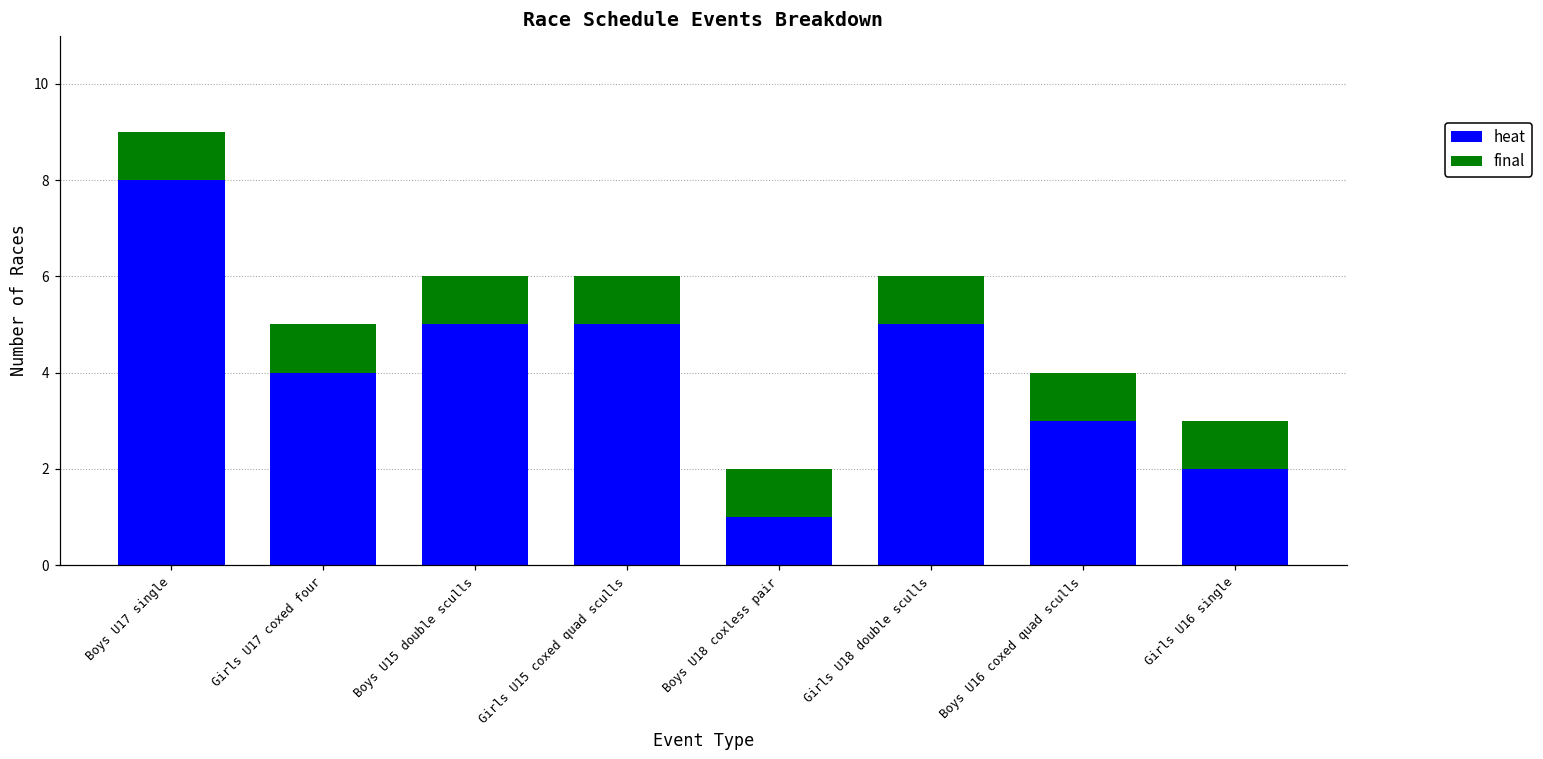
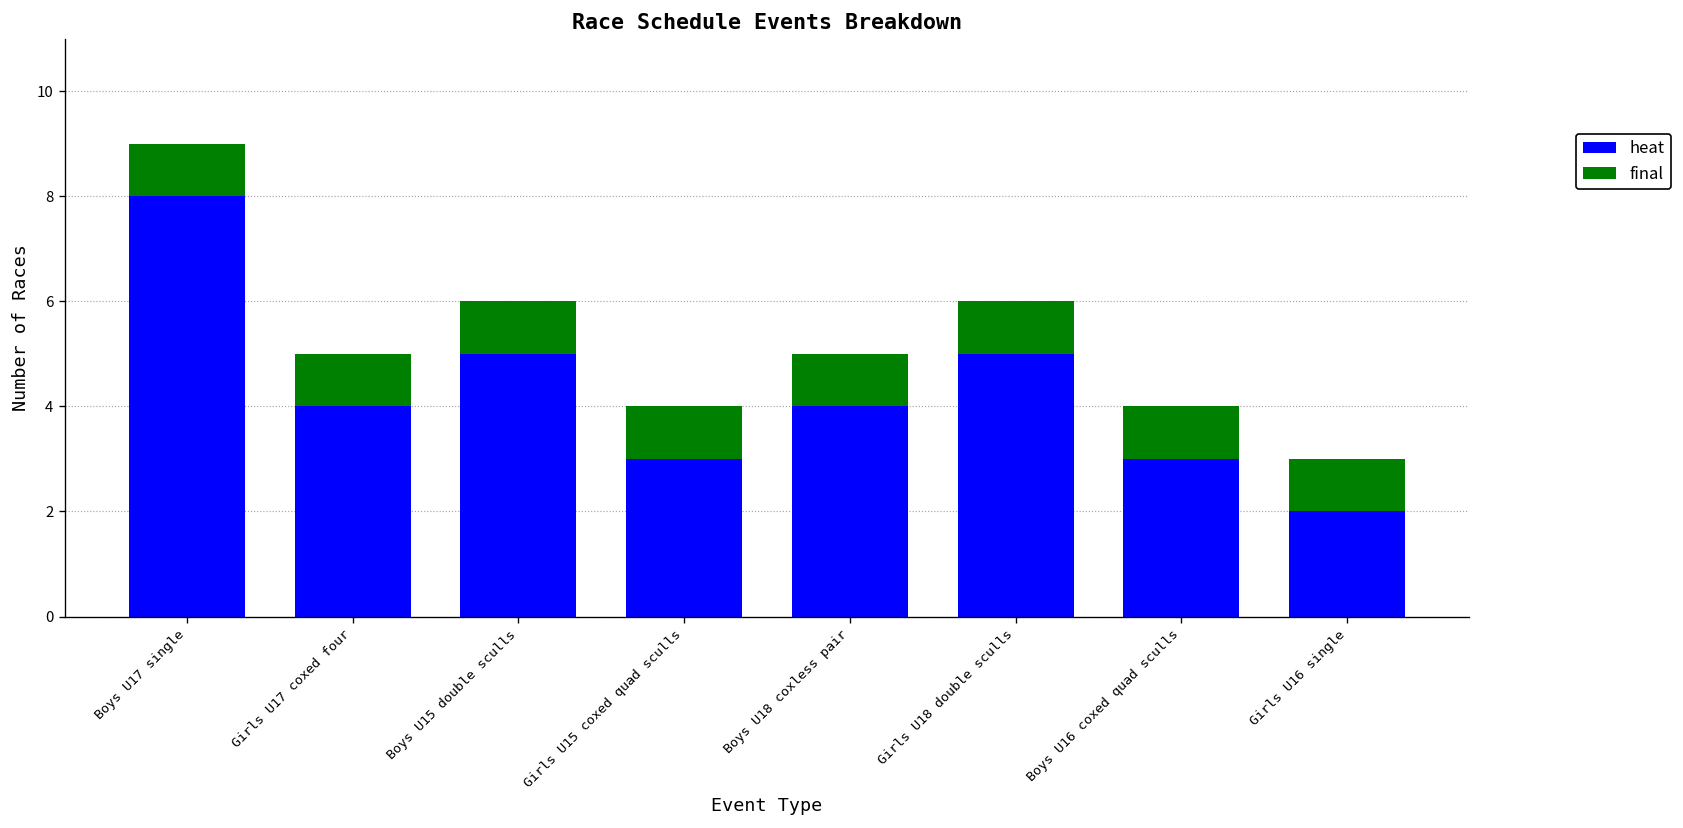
heat, Girls U15 coxed quad sculls: 5 -> 3
heat, Boys U18 coxless pair: 1 -> 4
